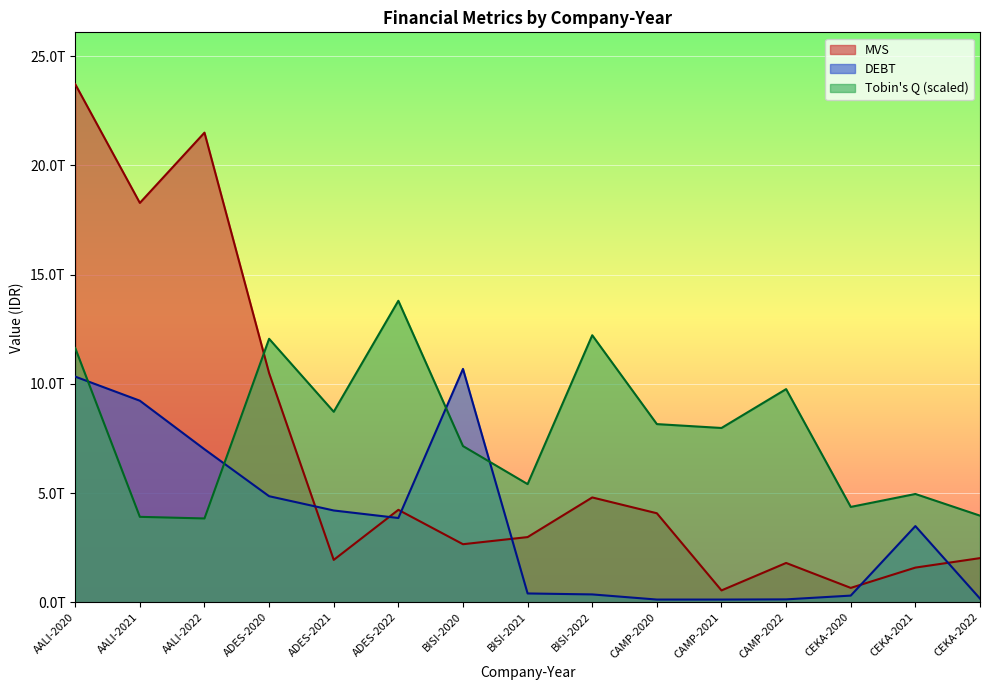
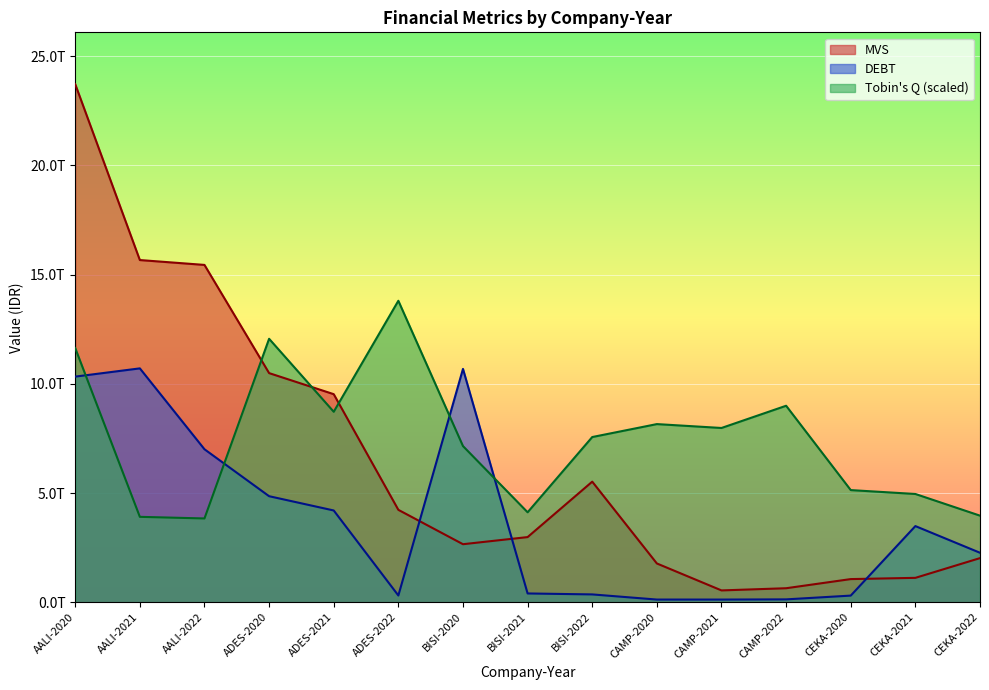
MVS, AALI-2021: 18.3T -> 15.7T
DEBT, AALI-2021: 9.2T -> 10.7T
MVS, AALI-2022: 21.5T -> 15.4T
MVS, ADES-2021: 1.9T -> 9.5T
DEBT, ADES-2022: 3.9T -> 0.3T
Tobin's Q (scaled), BISI-2021: 5.4T -> 4.1T
MVS, BISI-2022: 4.8T -> 5.5T
Tobin's Q (scaled), BISI-2022: 12.2T -> 7.6T
MVS, CAMP-2020: 4.1T -> 1.8T
MVS, CAMP-2022: 1.8T -> 0.6T
Tobin's Q (scaled), CAMP-2022: 9.8T -> 9.0T
MVS, CEKA-2020: 0.7T -> 1.1T
Tobin's Q (scaled), CEKA-2020: 4.4T -> 5.1T
MVS, CEKA-2021: 1.6T -> 1.1T
DEBT, CEKA-2022: 0.2T -> 2.3T
